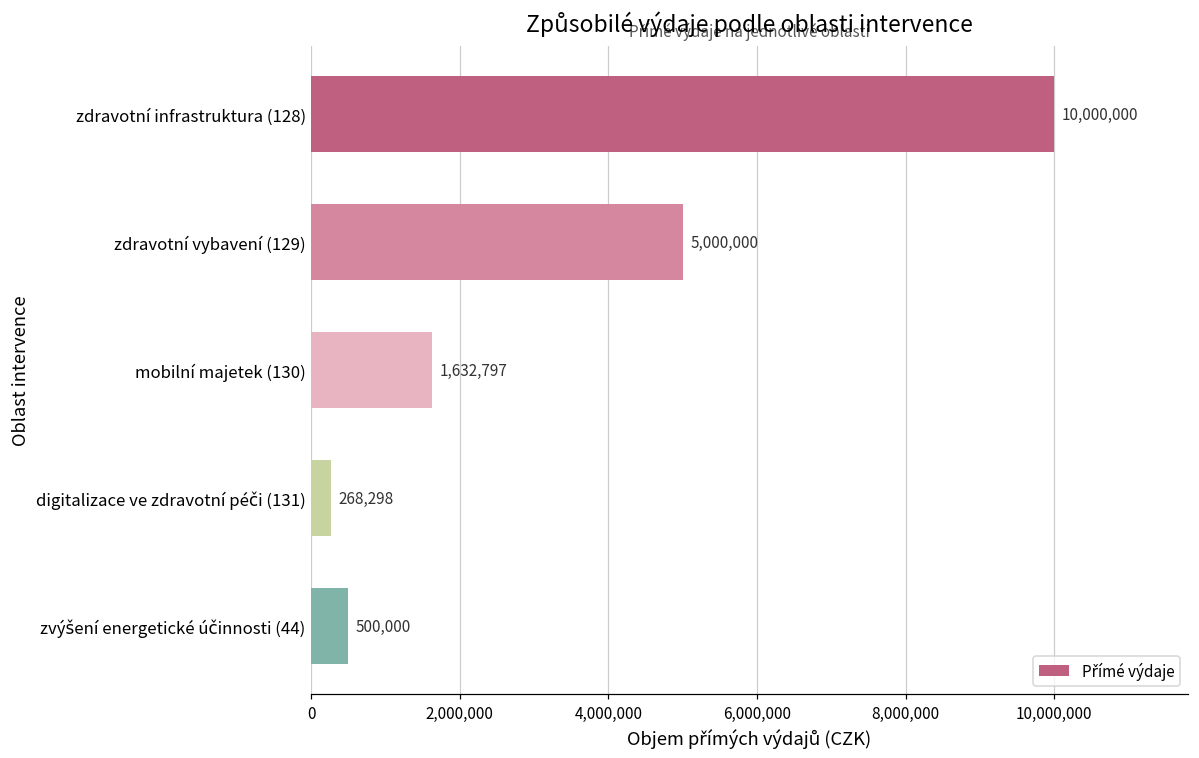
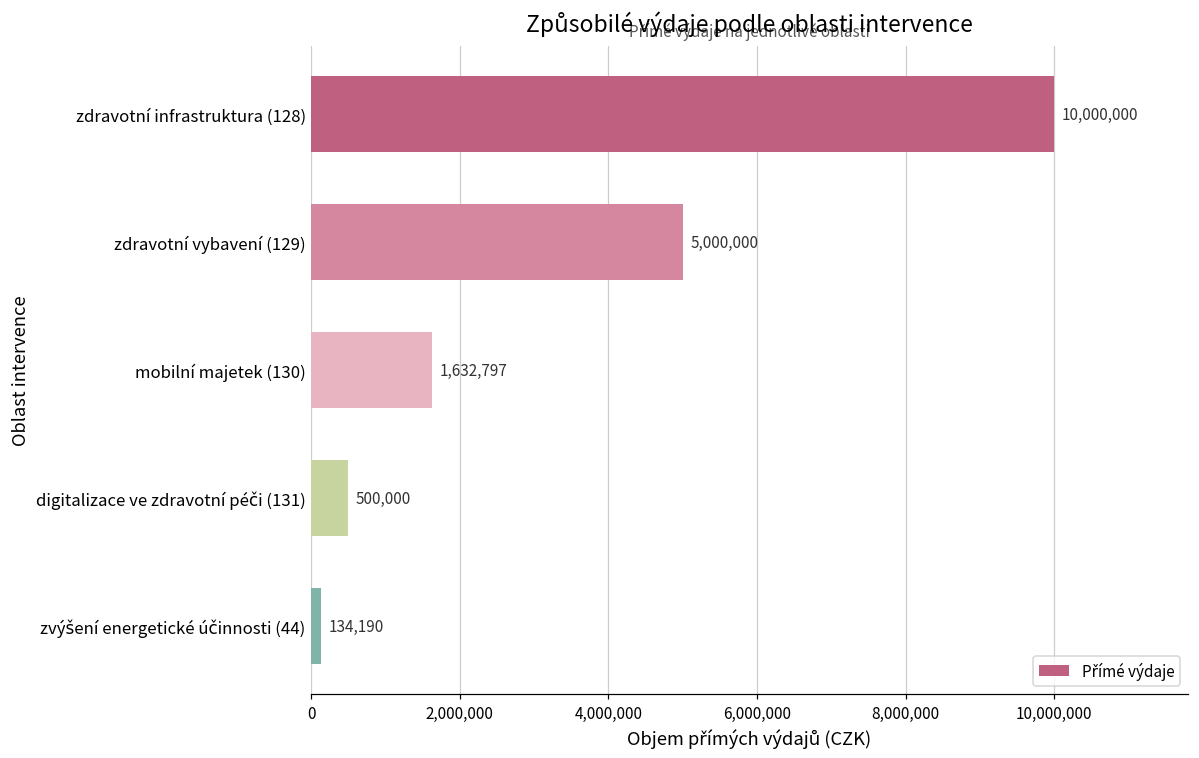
digitalizace ve zdravotní péči (131): 268,298 -> 500,000
zvýšení energetické účinnosti (44): 500,000 -> 134,190
